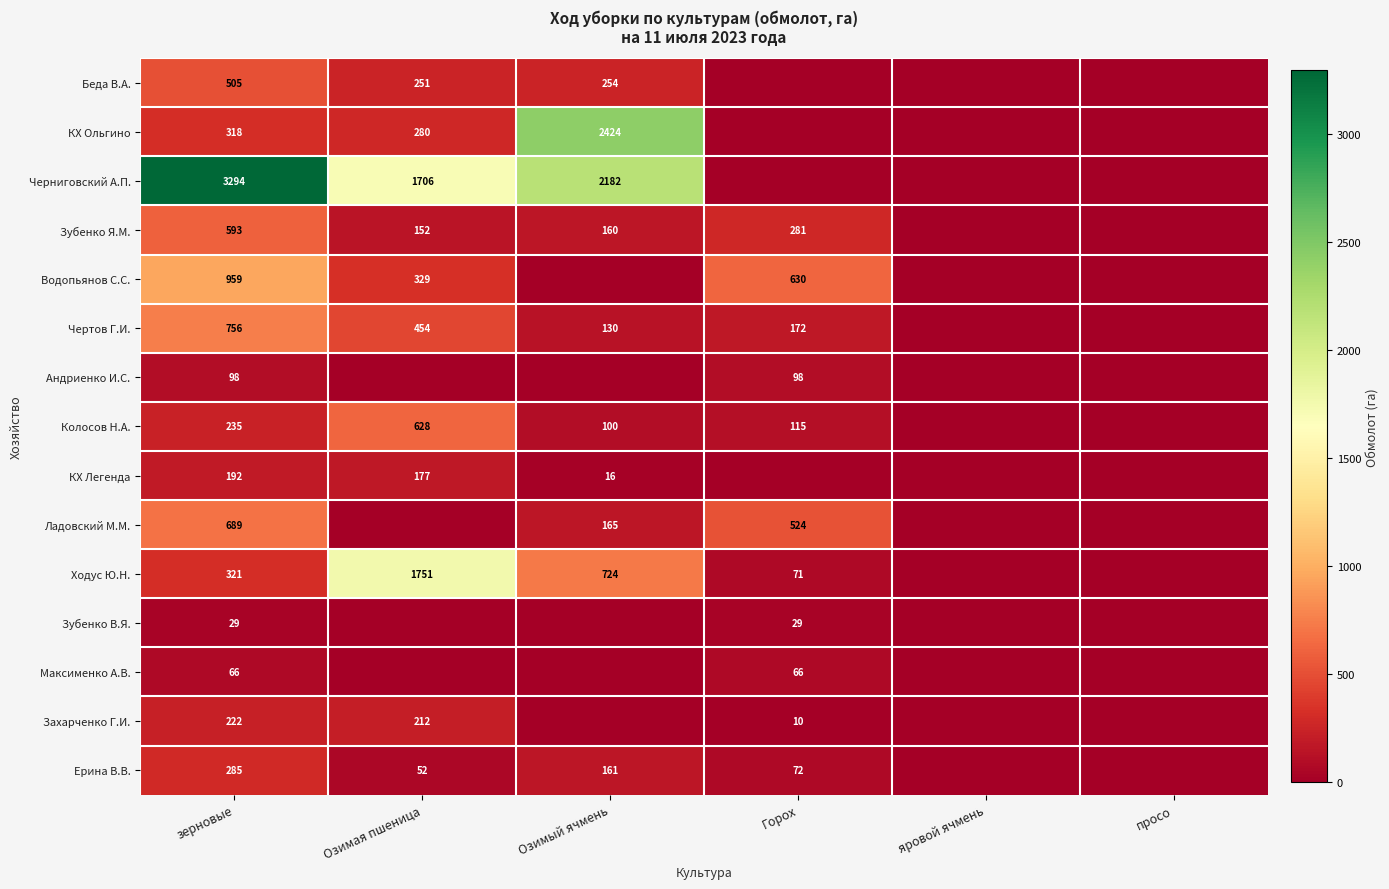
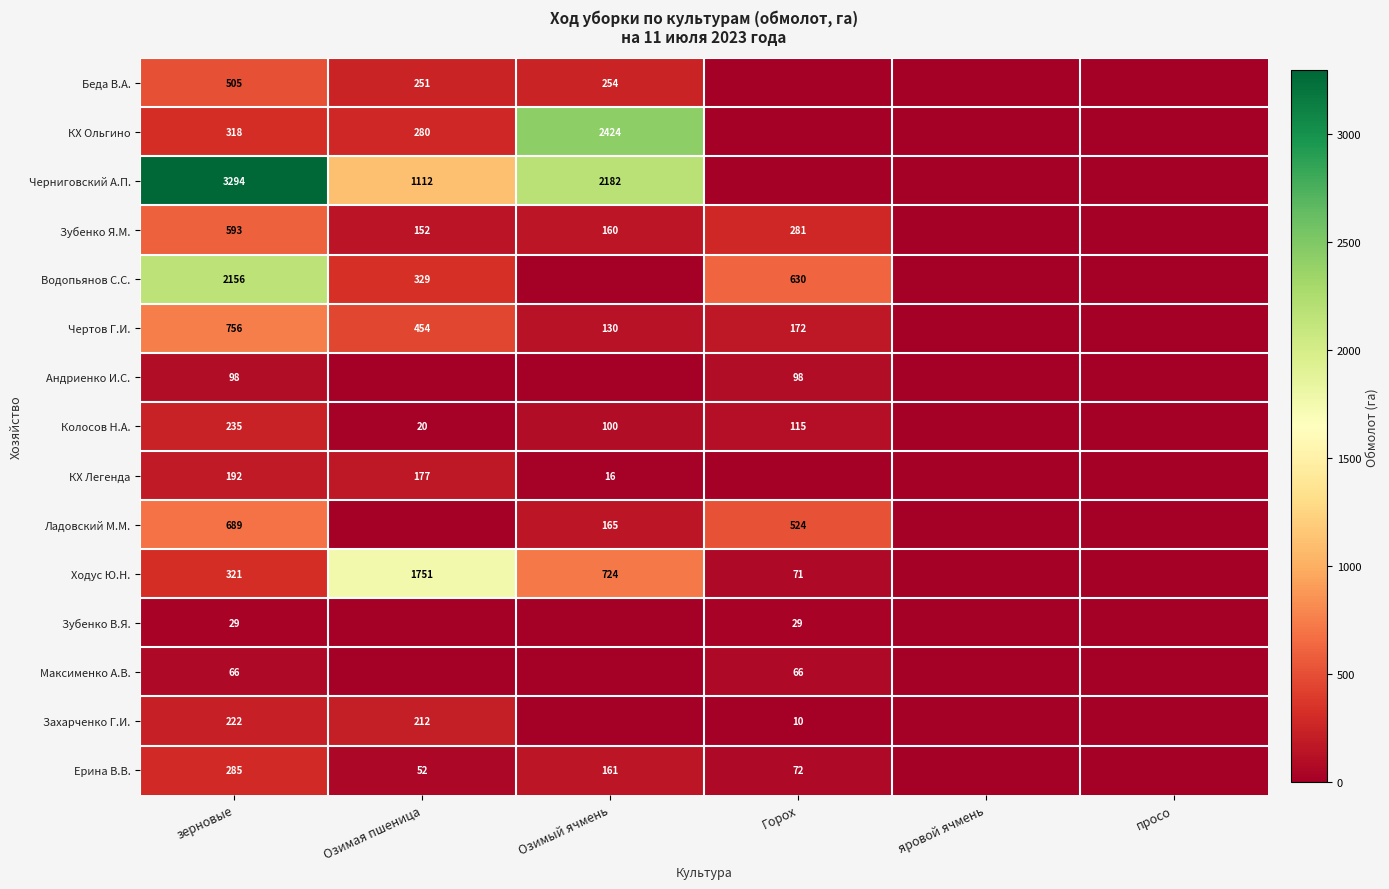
Черниговский А.П., Озимая пшеница: 1706 -> 1112
Водопьянов С.С., зерновые: 959 -> 2156
Колосов Н.А., Озимая пшеница: 628 -> 20
